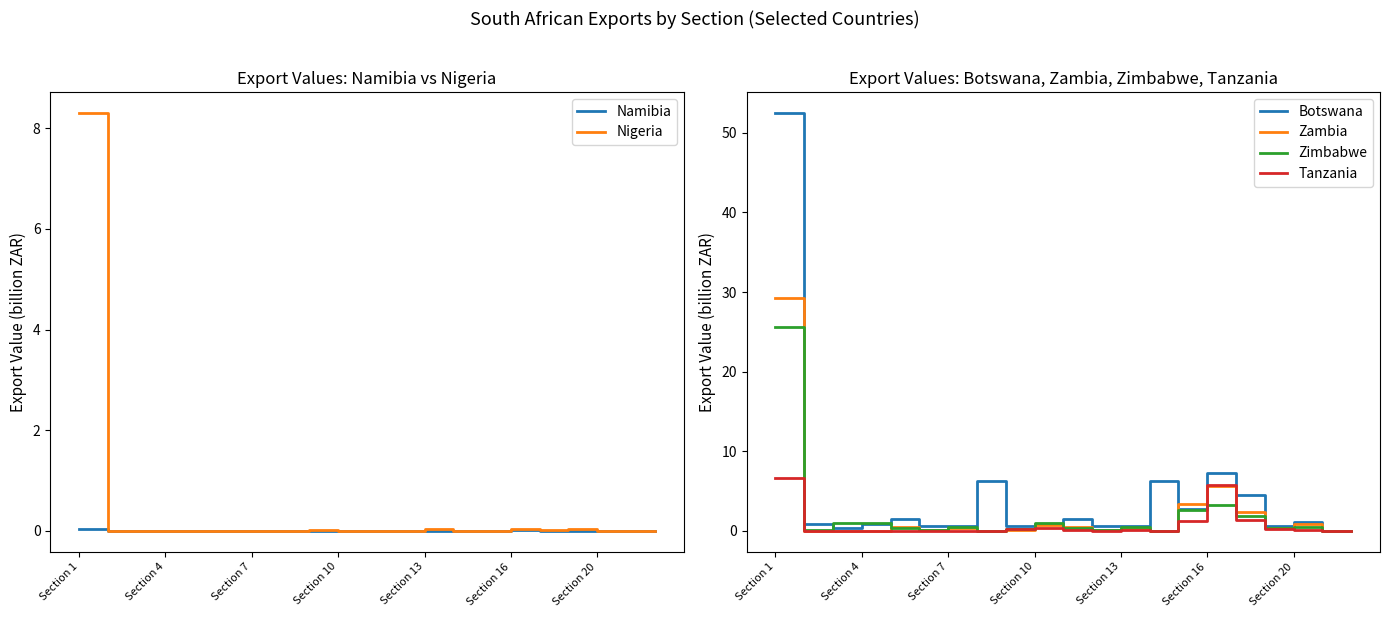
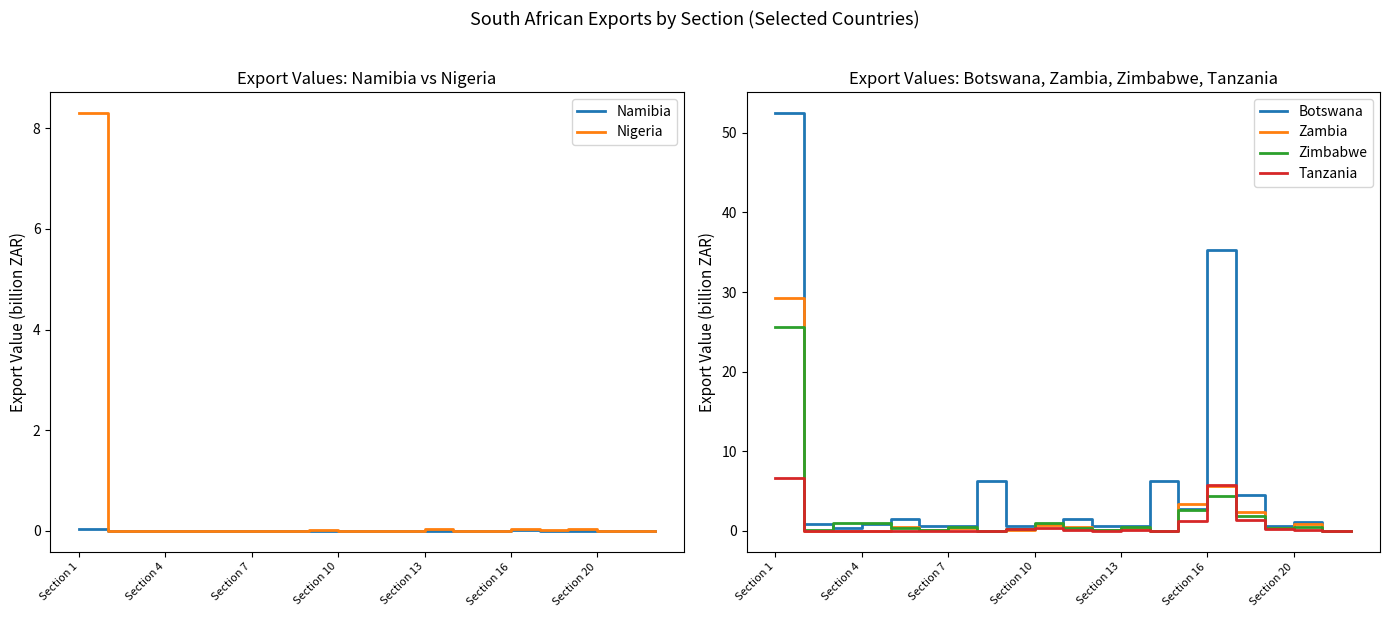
Export Values: Botswana, Zambia, Zimbabwe, Tanzania, Botswana, Section 16: 7 -> 35
Export Values: Botswana, Zambia, Zimbabwe, Tanzania, Zimbabwe, Section 16: 3 -> 4
